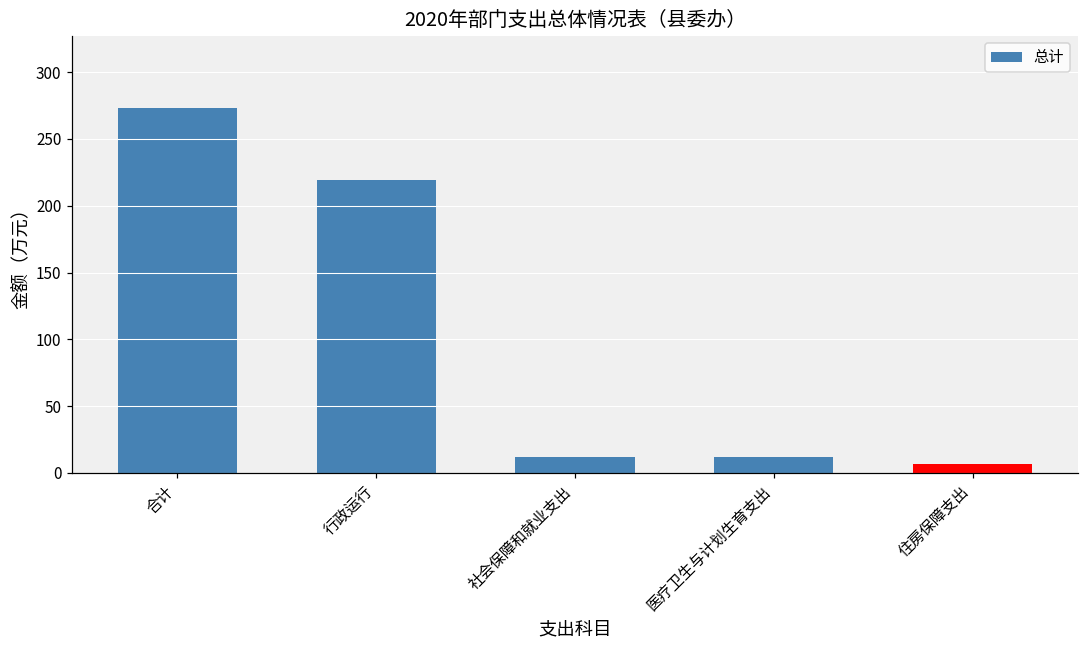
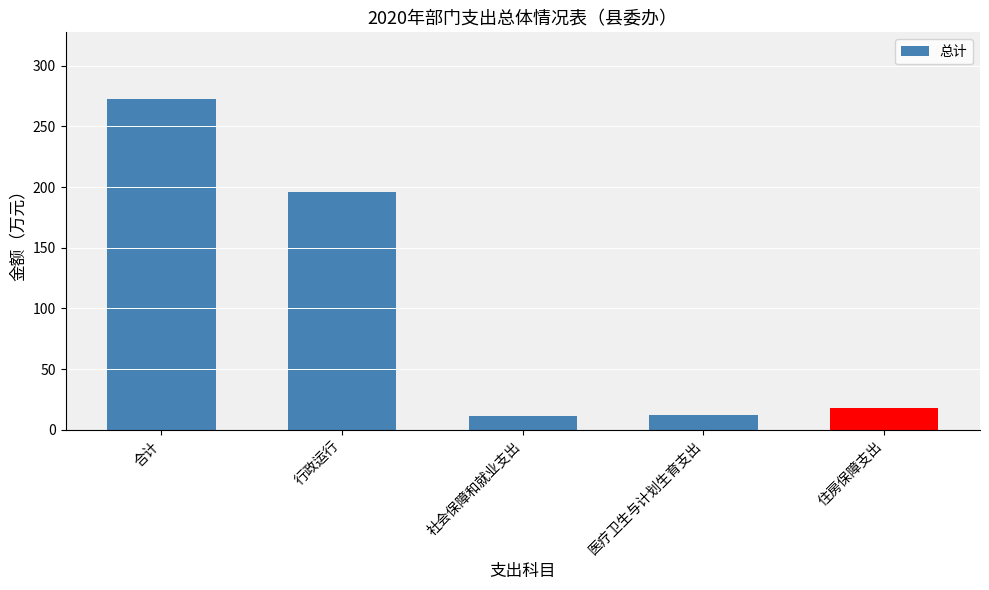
行政运行: 219 -> 196
住房保障支出: 7 -> 18
